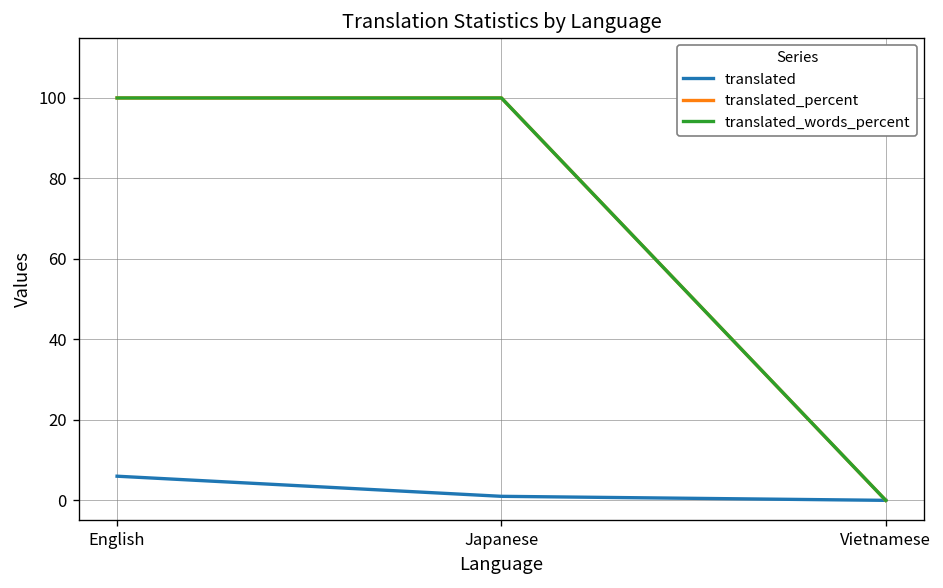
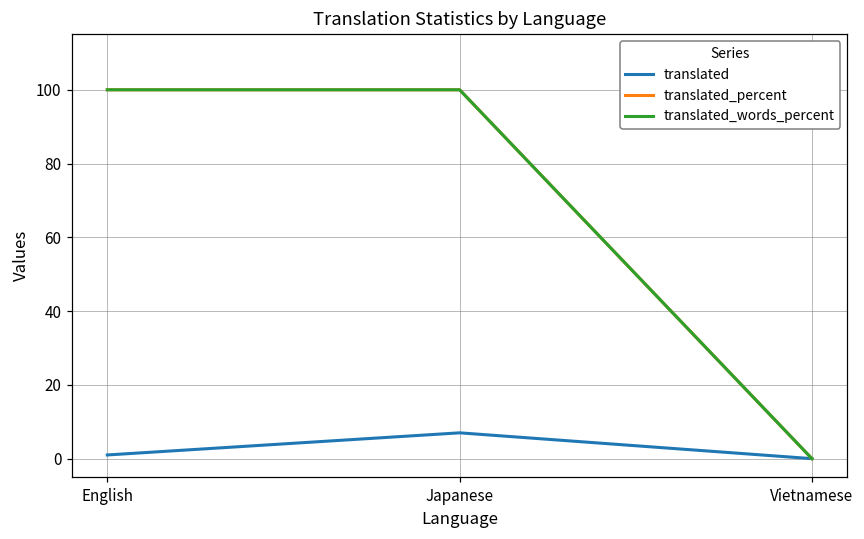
translated, English: 6 -> 1
translated, Japanese: 1 -> 7
